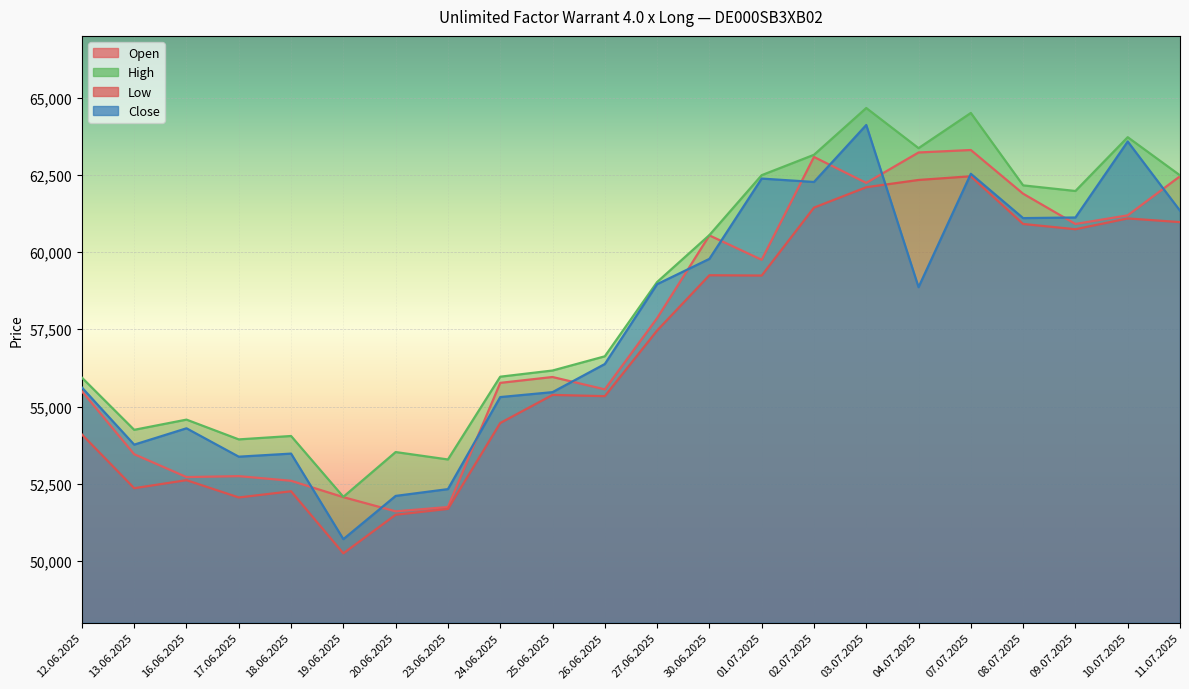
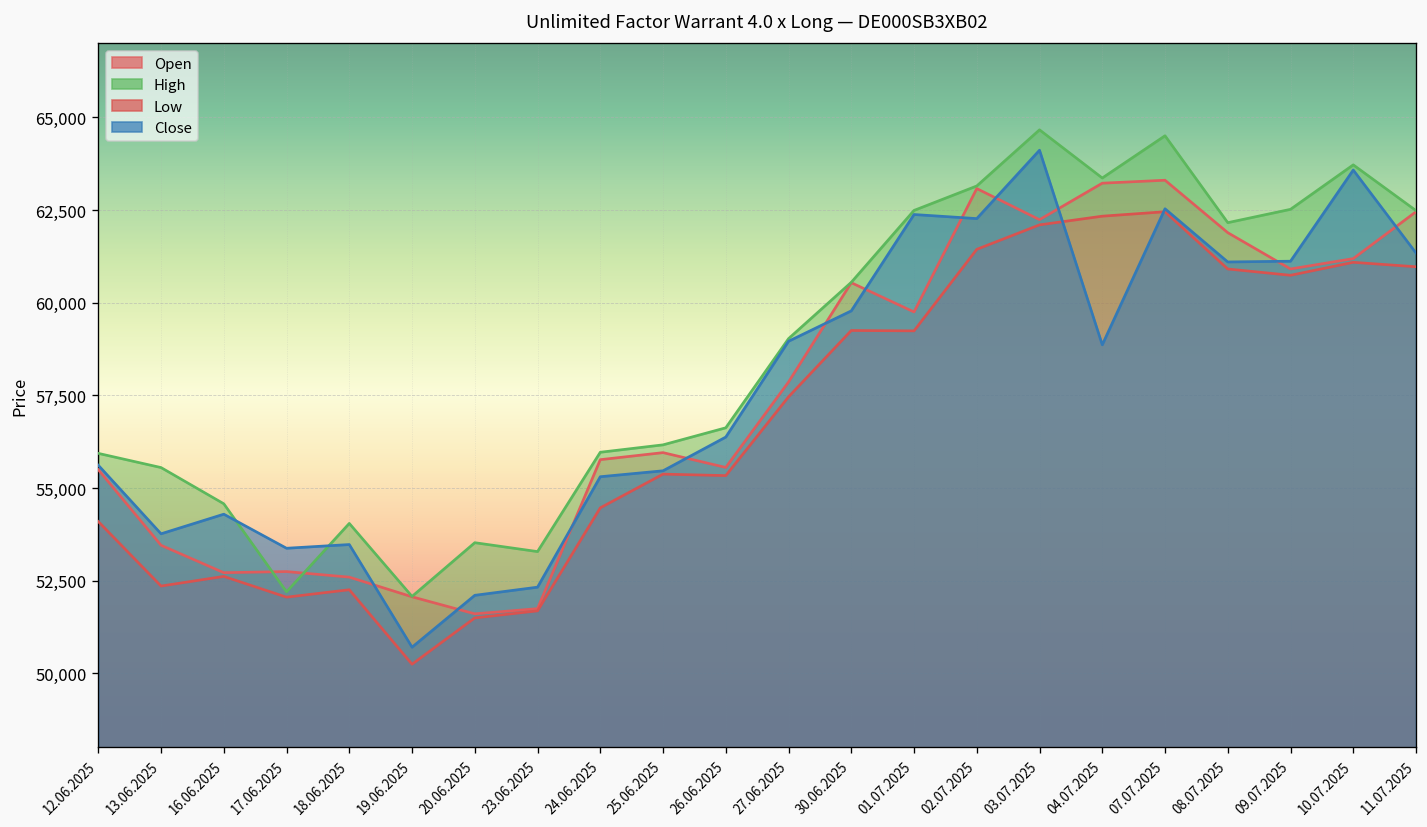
High, 13.06.2025: 54,200 -> 55,600
High, 17.06.2025: 53,900 -> 52,200
High, 09.07.2025: 62,000 -> 62,500
